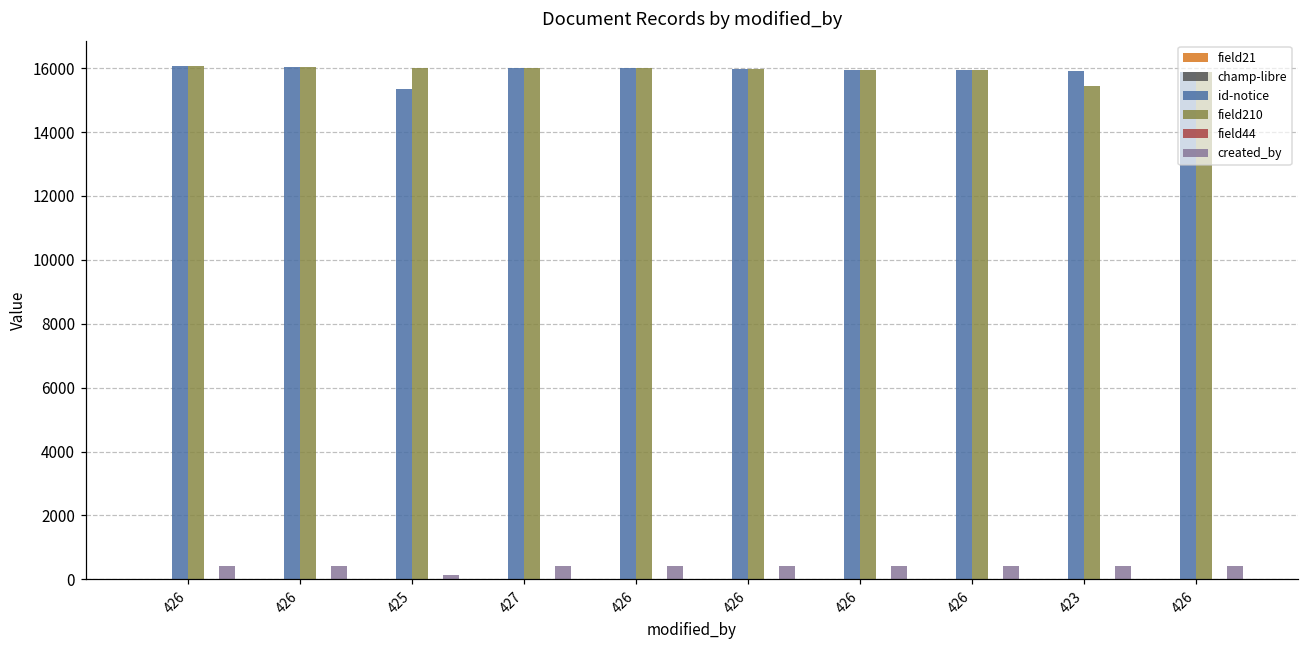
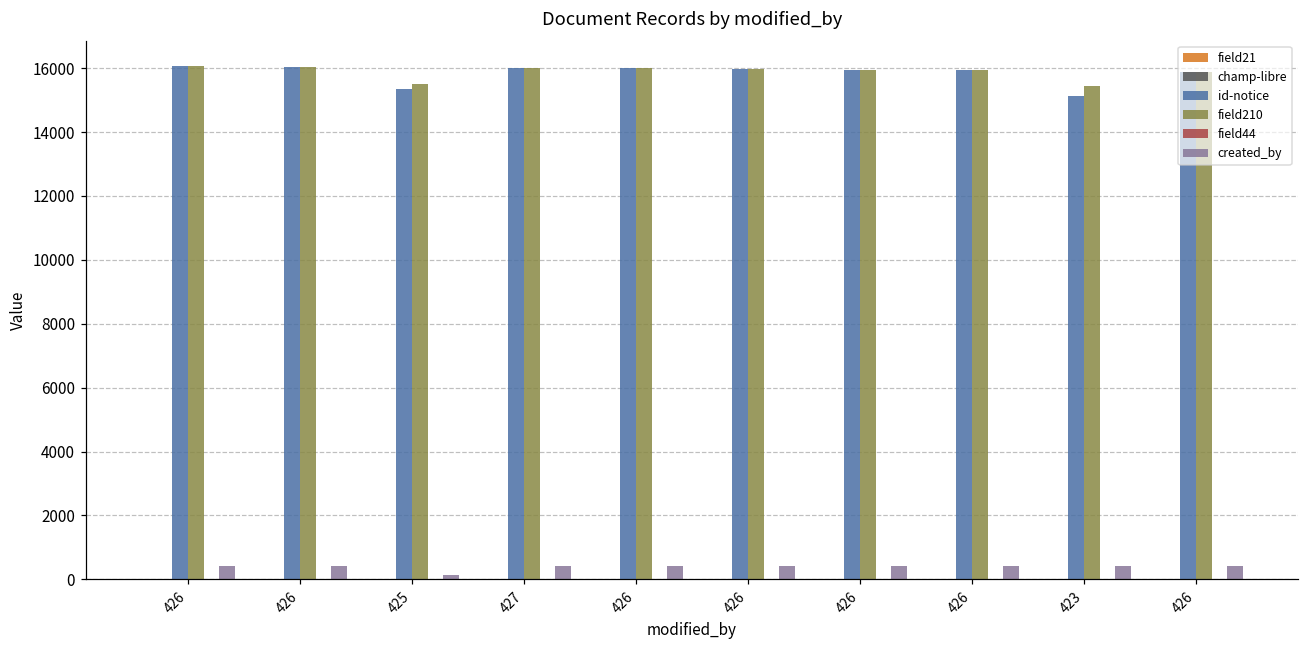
field210, 425: 16000 -> 15500
id-notice, 423: 15900 -> 15100
